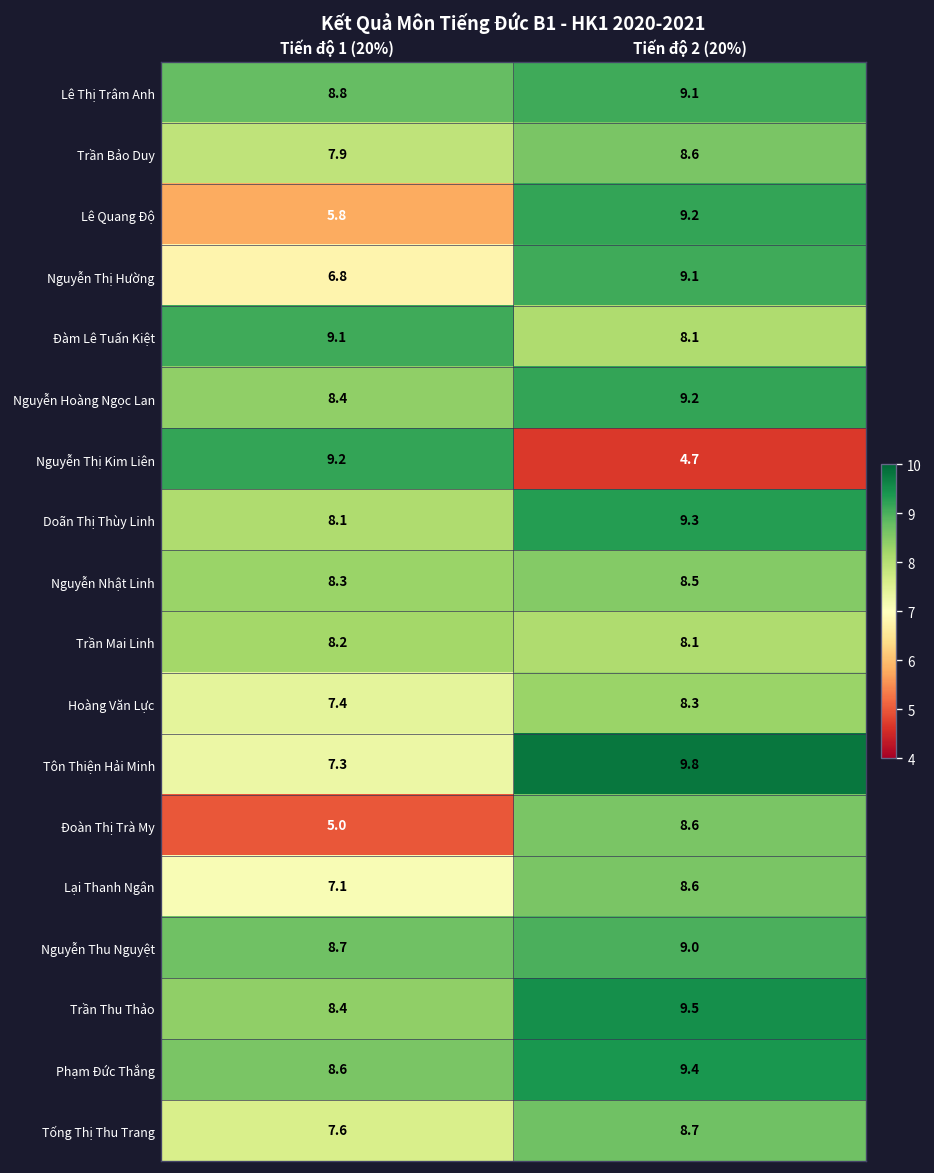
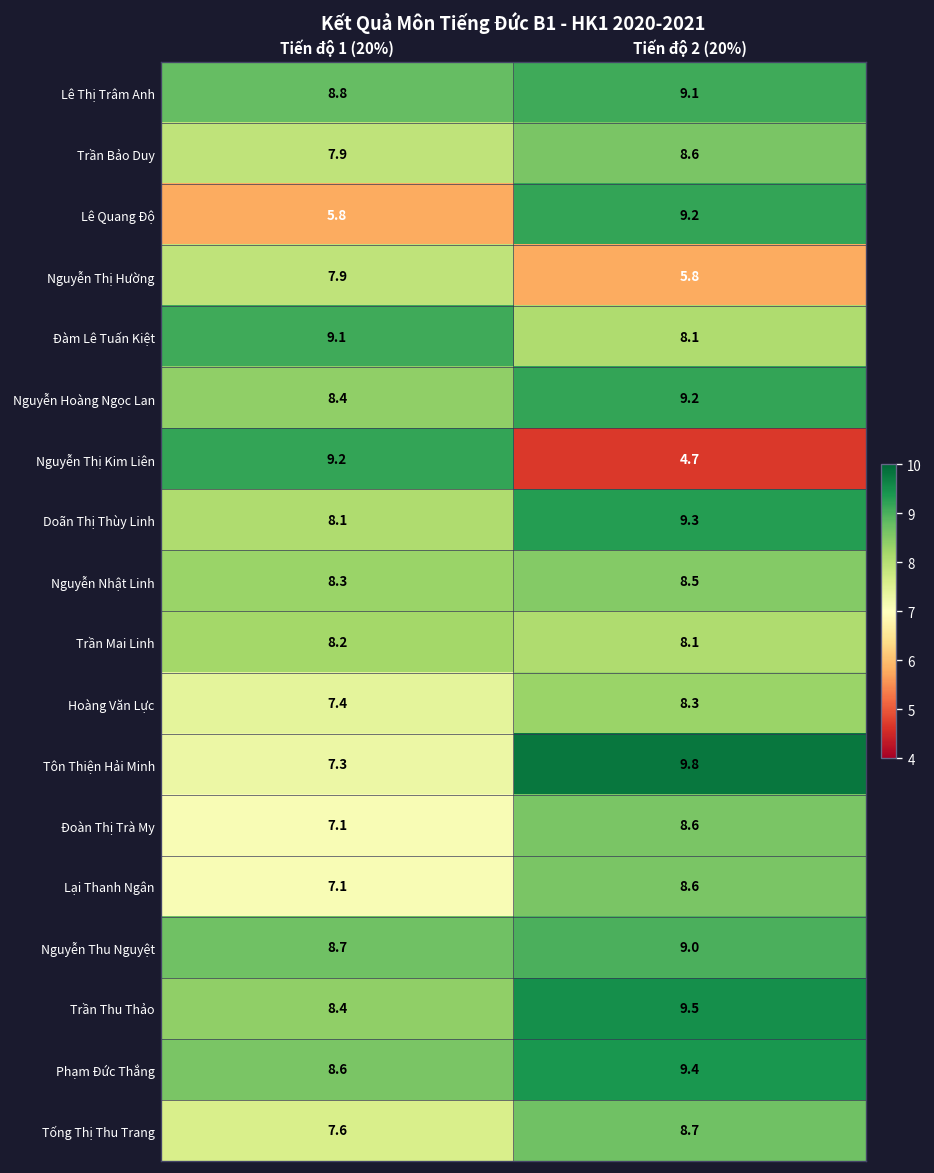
Nguyễn Thị Hường, Tiến độ 1 (20%): 6.8 -> 7.9
Nguyễn Thị Hường, Tiến độ 2 (20%): 9.1 -> 5.8
Đoàn Thị Trà My, Tiến độ 1 (20%): 5.0 -> 7.1
